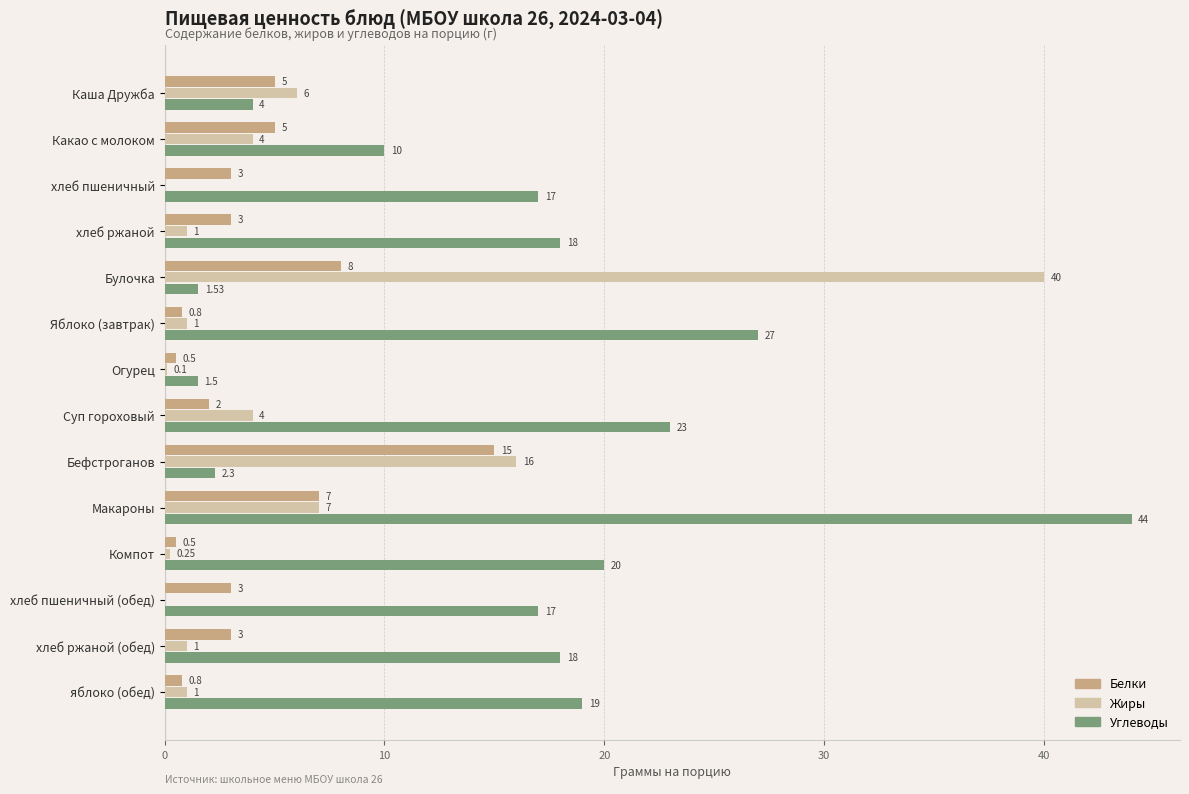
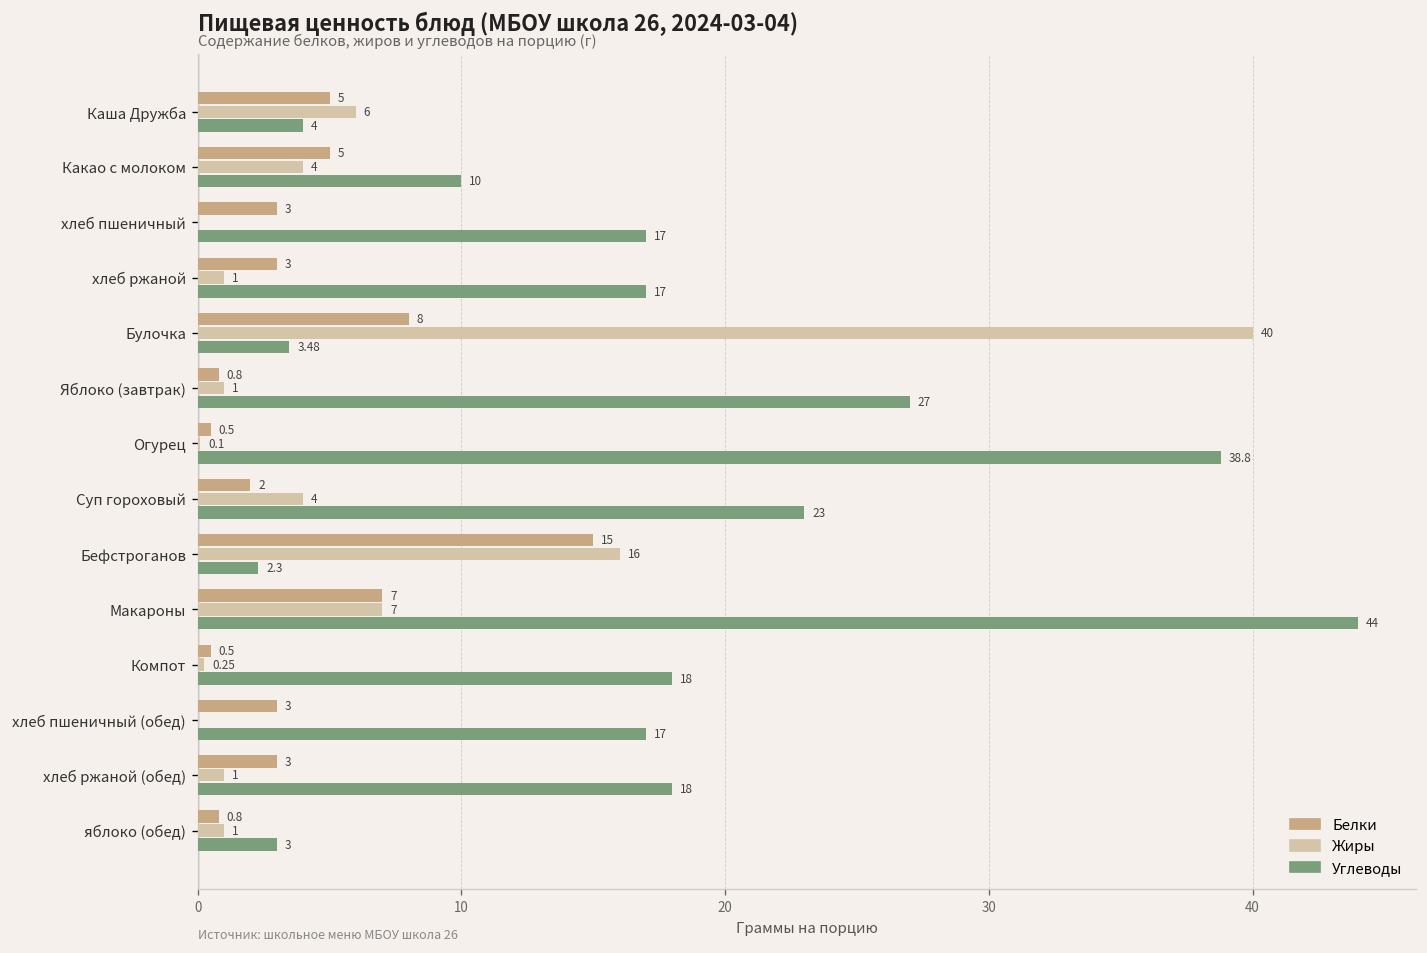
Углеводы, хлеб ржаной: 18 -> 17
Углеводы, Булочка: 1.53 -> 3.48
Углеводы, Огурец: 1.5 -> 38.8
Углеводы, Компот: 20 -> 18
Углеводы, яблоко (обед): 19 -> 3
